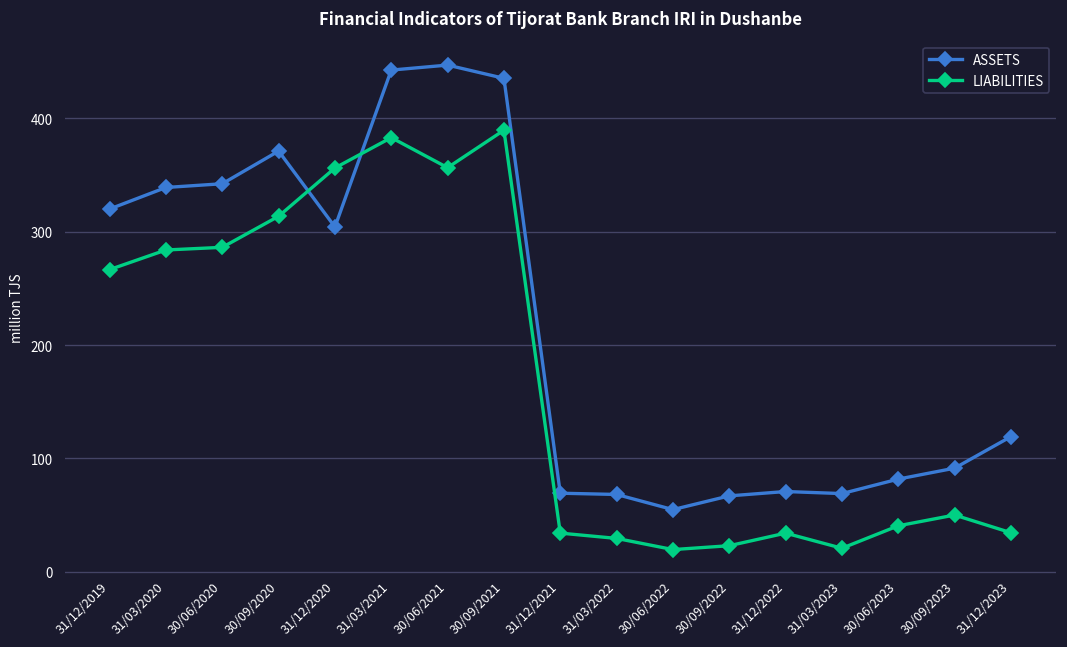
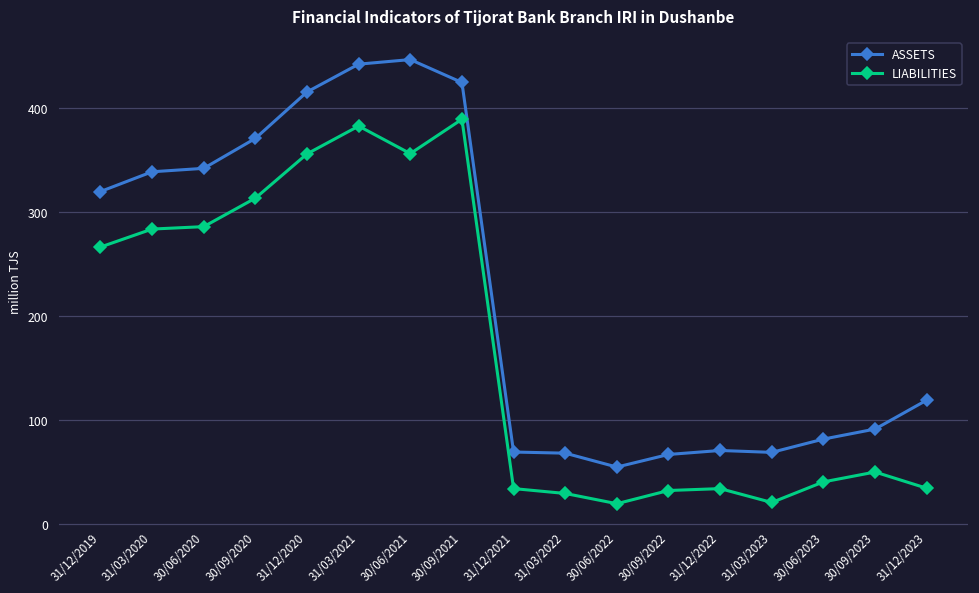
ASSETS, 31/12/2020: 300 -> 420
ASSETS, 30/09/2021: 440 -> 420
LIABILITIES, 30/09/2022: 20 -> 30
